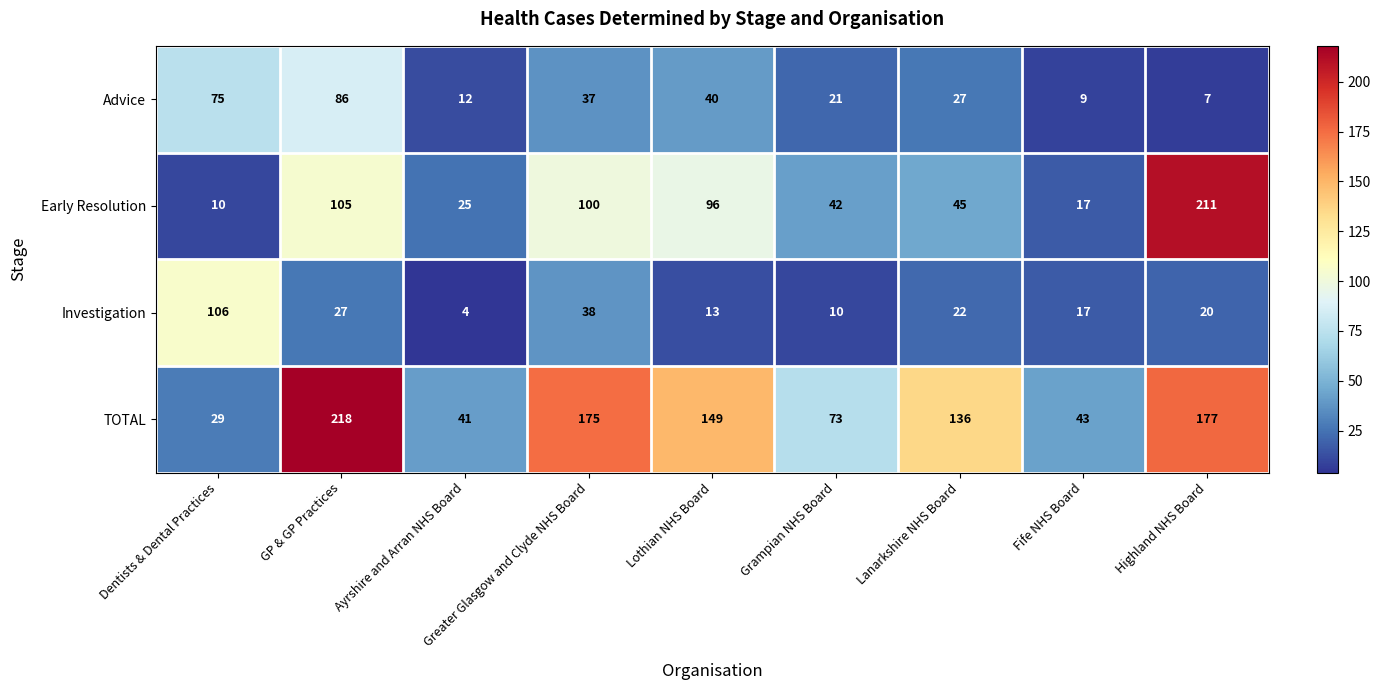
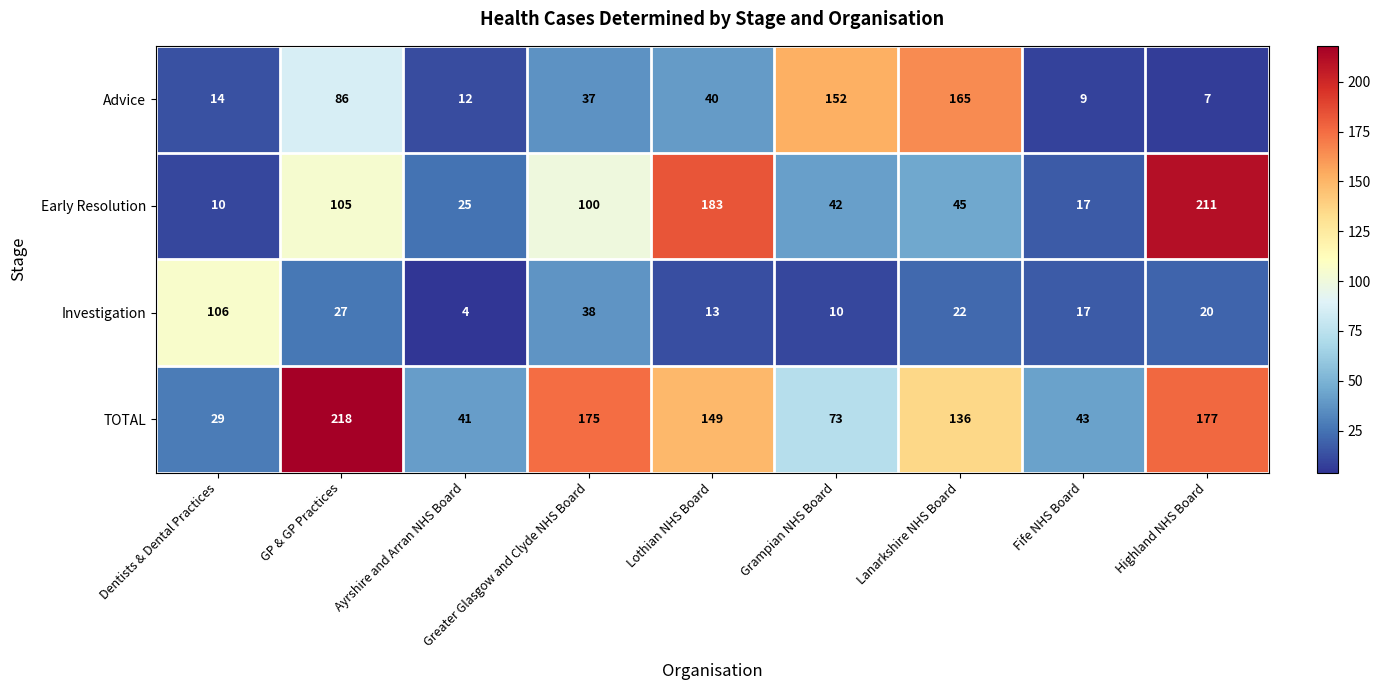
Advice, Dentists & Dental Practices: 75 -> 14
Advice, Grampian NHS Board: 21 -> 152
Advice, Lanarkshire NHS Board: 27 -> 165
Early Resolution, Lothian NHS Board: 96 -> 183
